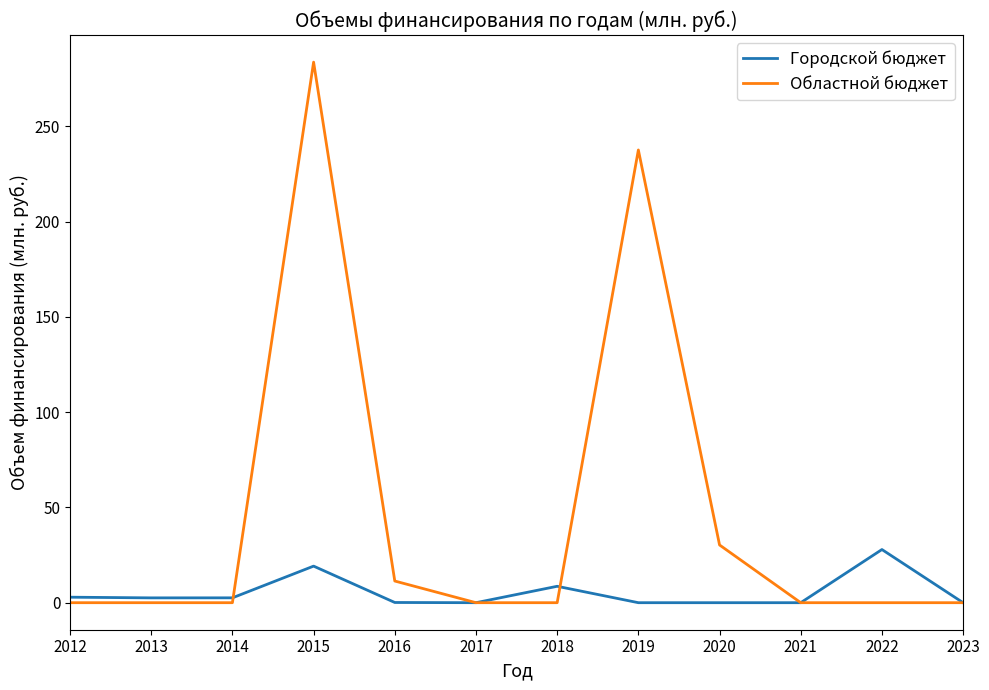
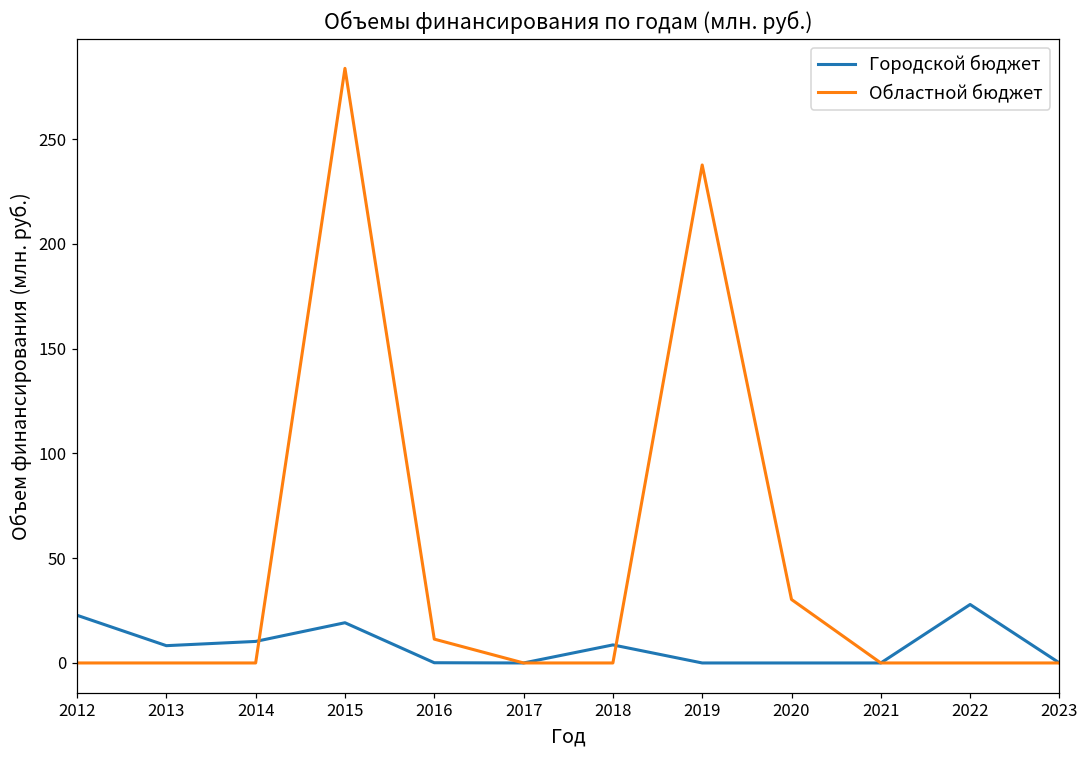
Городской бюджет, 2012: 3 -> 23
Городской бюджет, 2013: 3 -> 8
Городской бюджет, 2014: 3 -> 10
